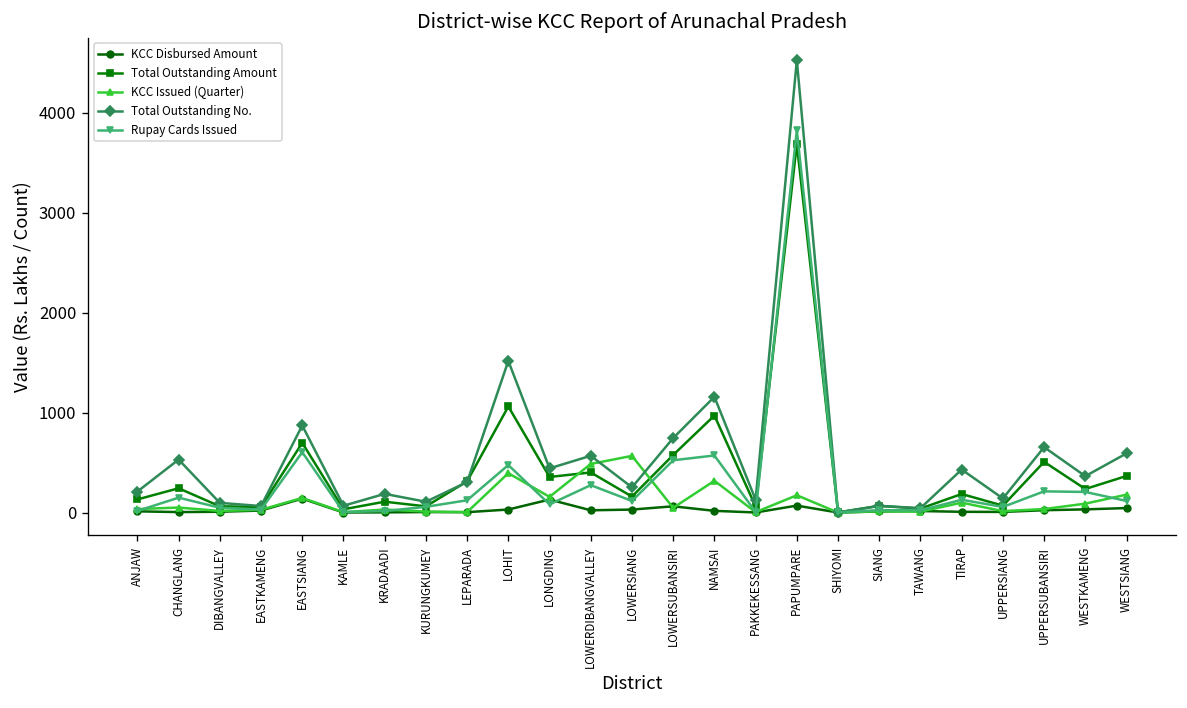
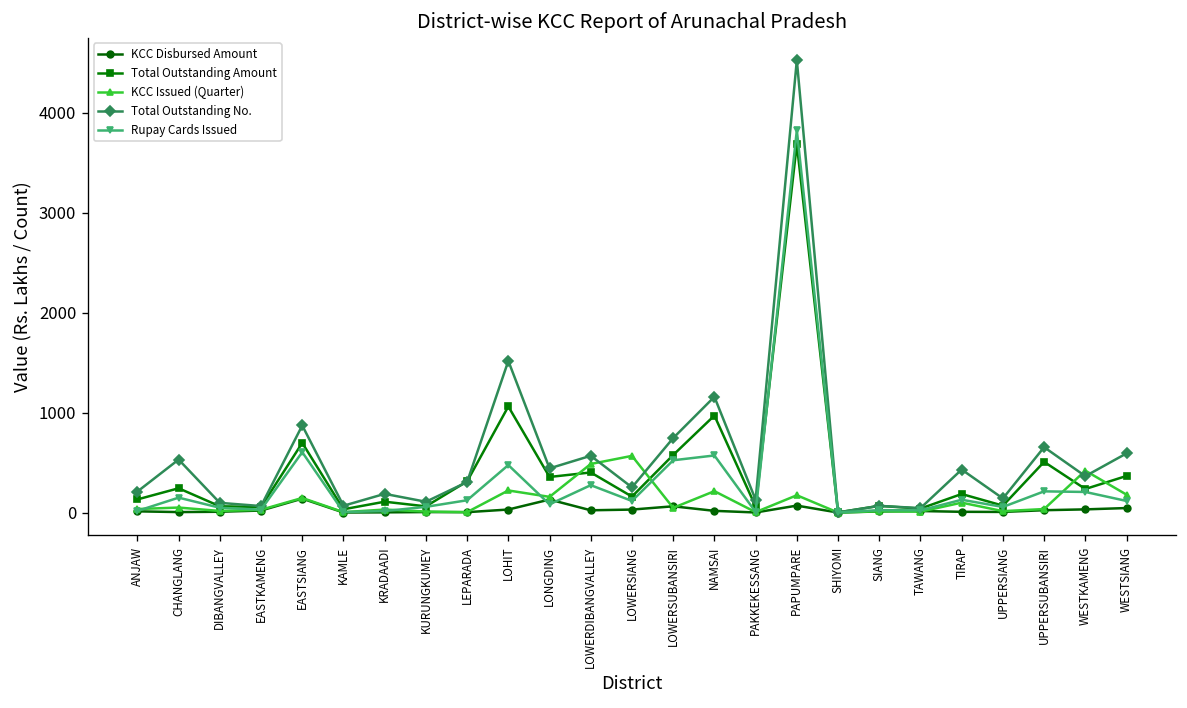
KCC Issued (Quarter), LOHIT: 400 -> 200
KCC Issued (Quarter), NAMSAI: 300 -> 200
KCC Issued (Quarter), WESTKAMENG: 100 -> 400
